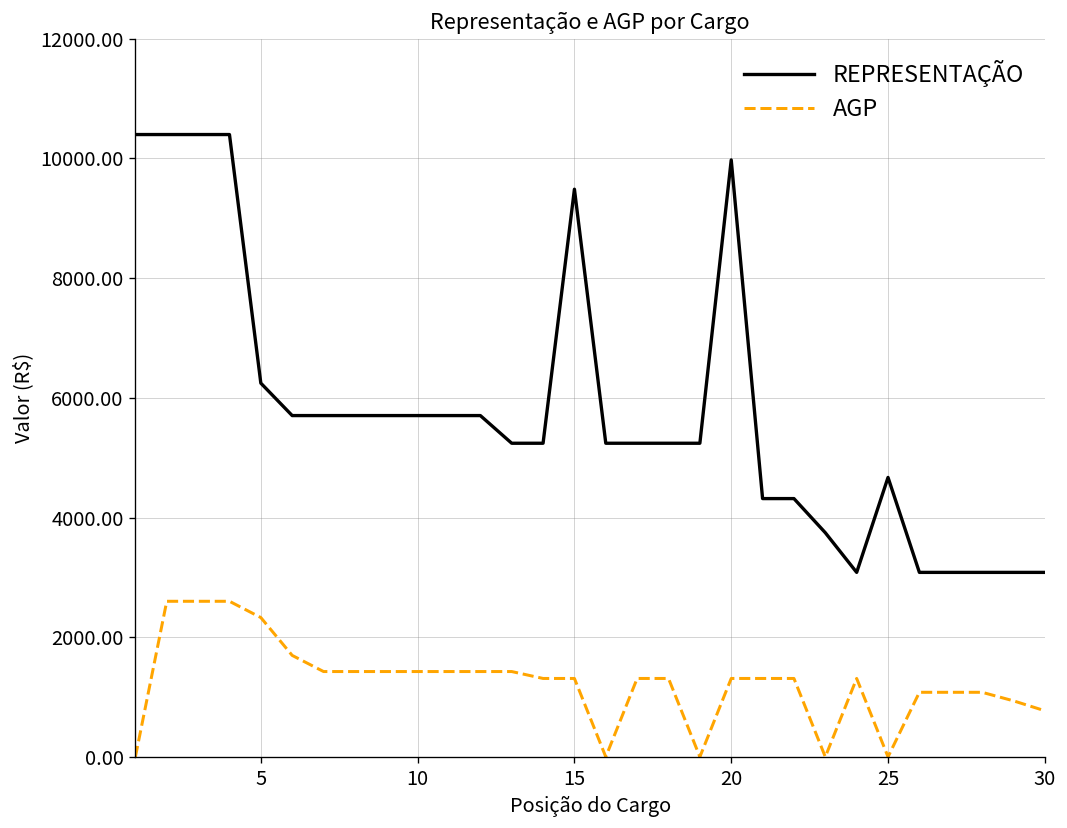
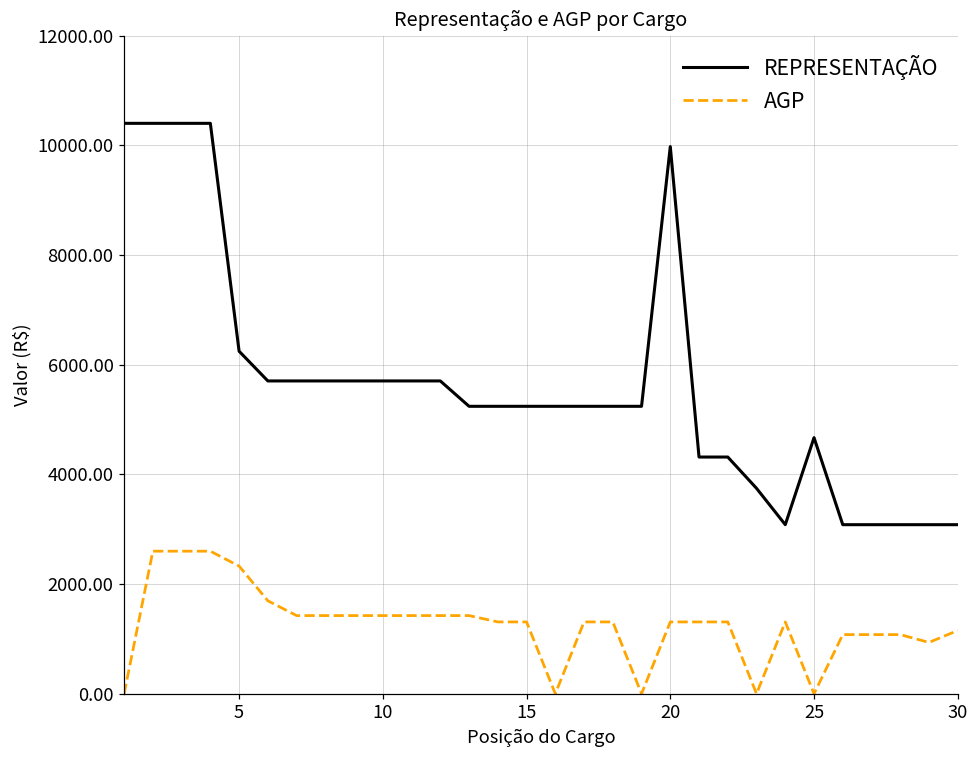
REPRESENTAÇÃO, 15: 9500 -> 5200
AGP, 30: 800 -> 1200
